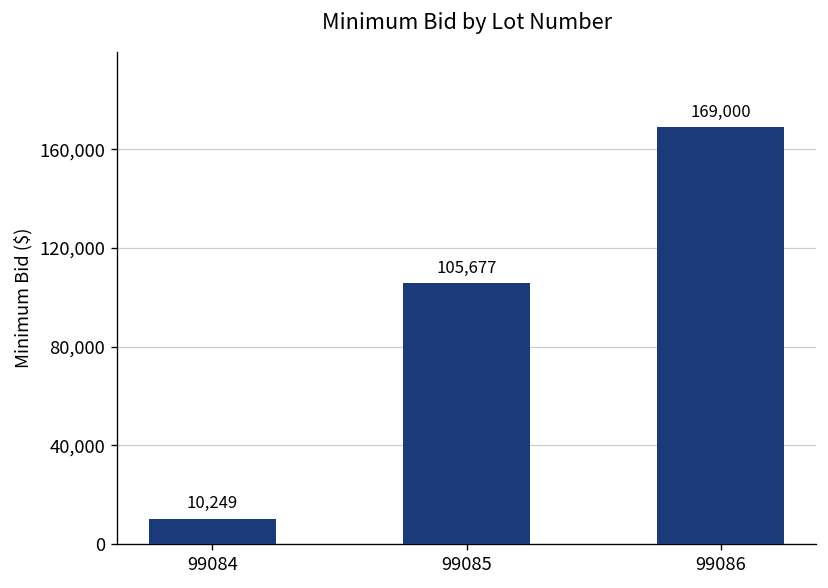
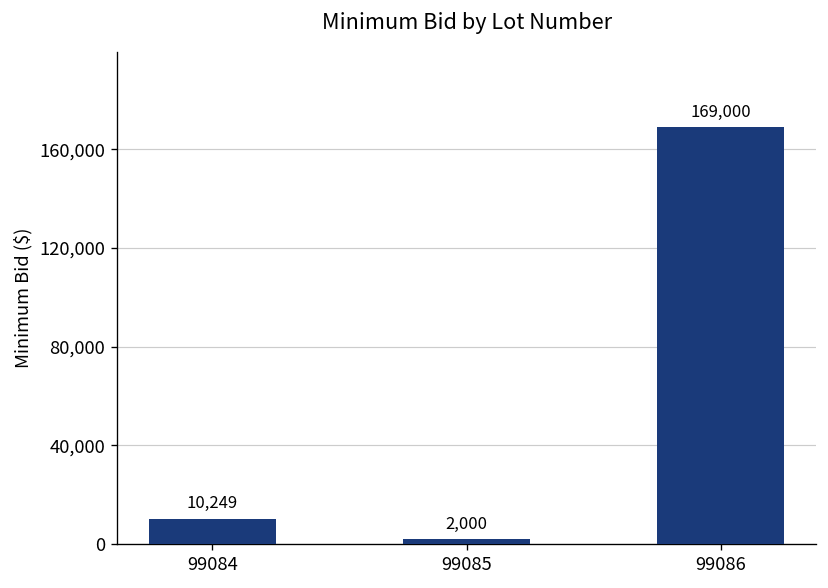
99085: 105,677 -> 2,000
